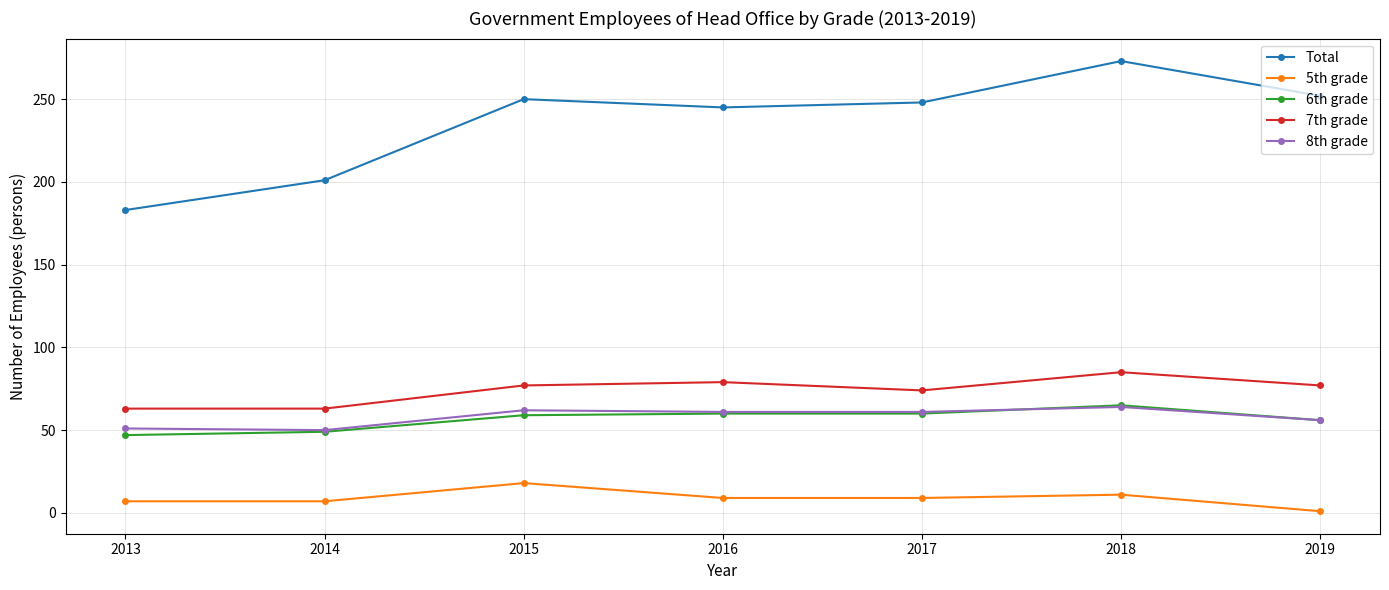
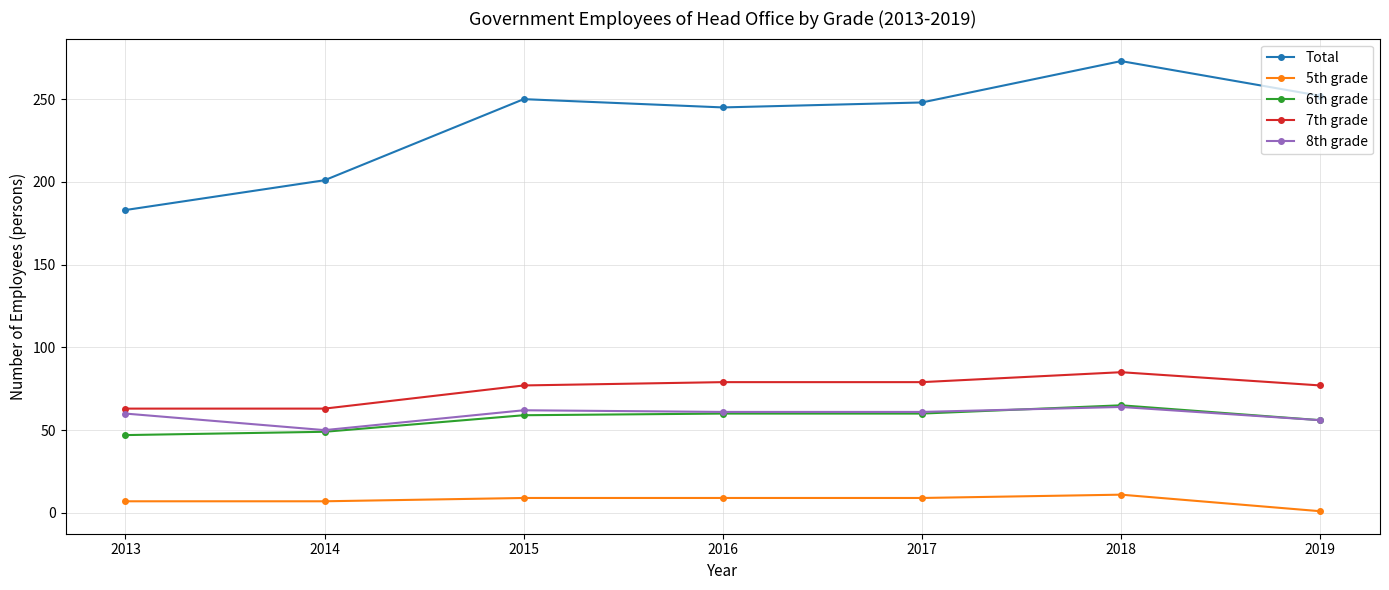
8th grade, 2013: 51 -> 60
5th grade, 2015: 18 -> 9
7th grade, 2017: 74 -> 79
